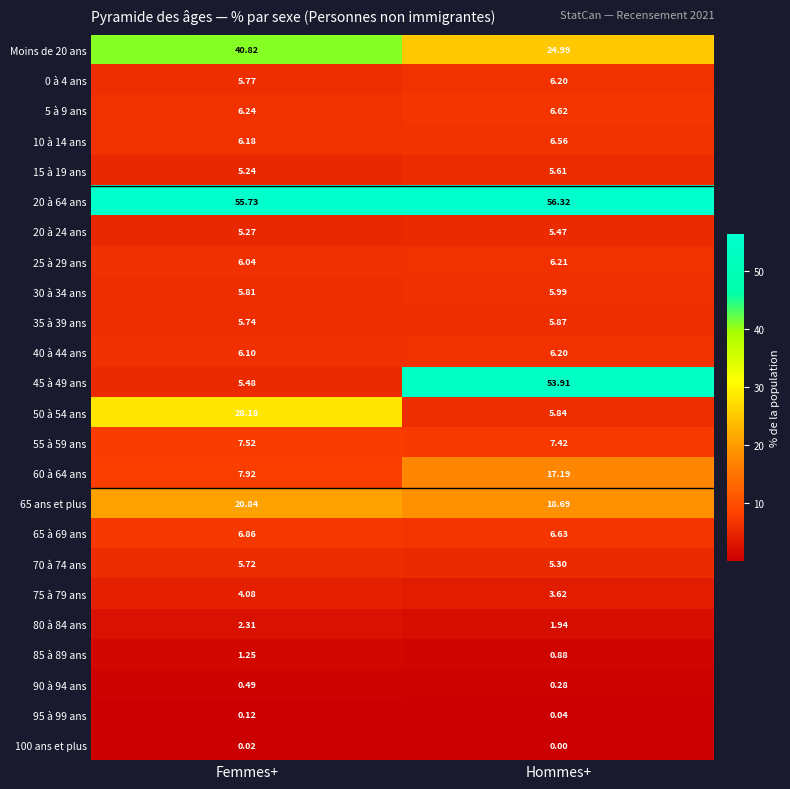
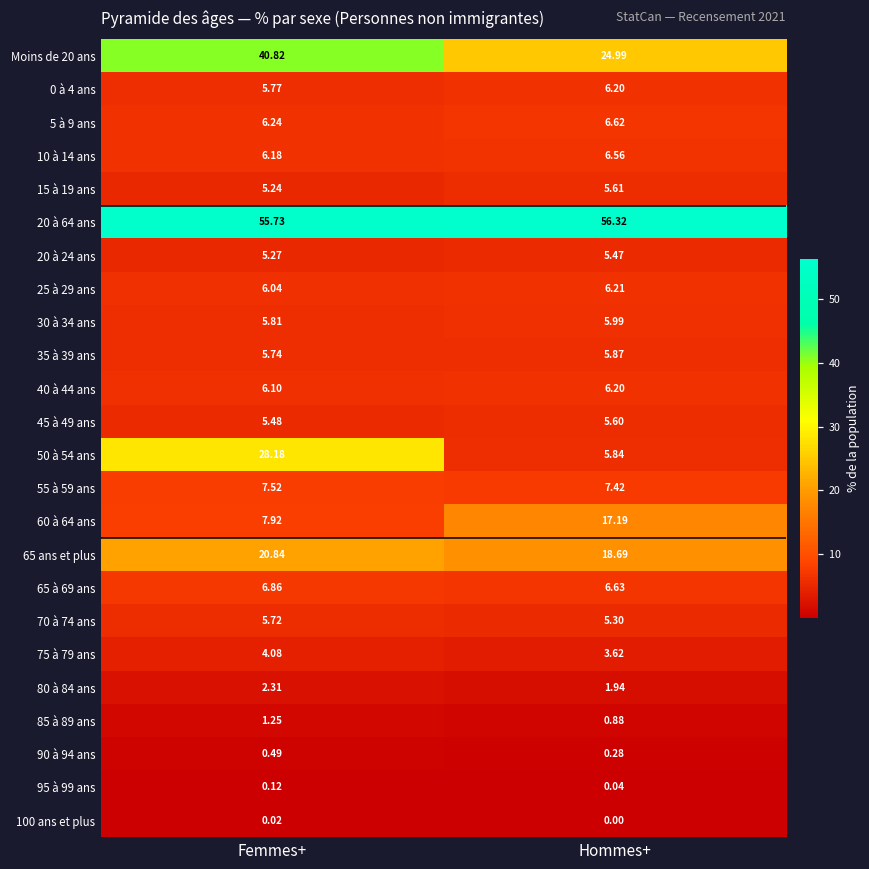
45 à 49 ans, Hommes+: 53.91 -> 5.60
